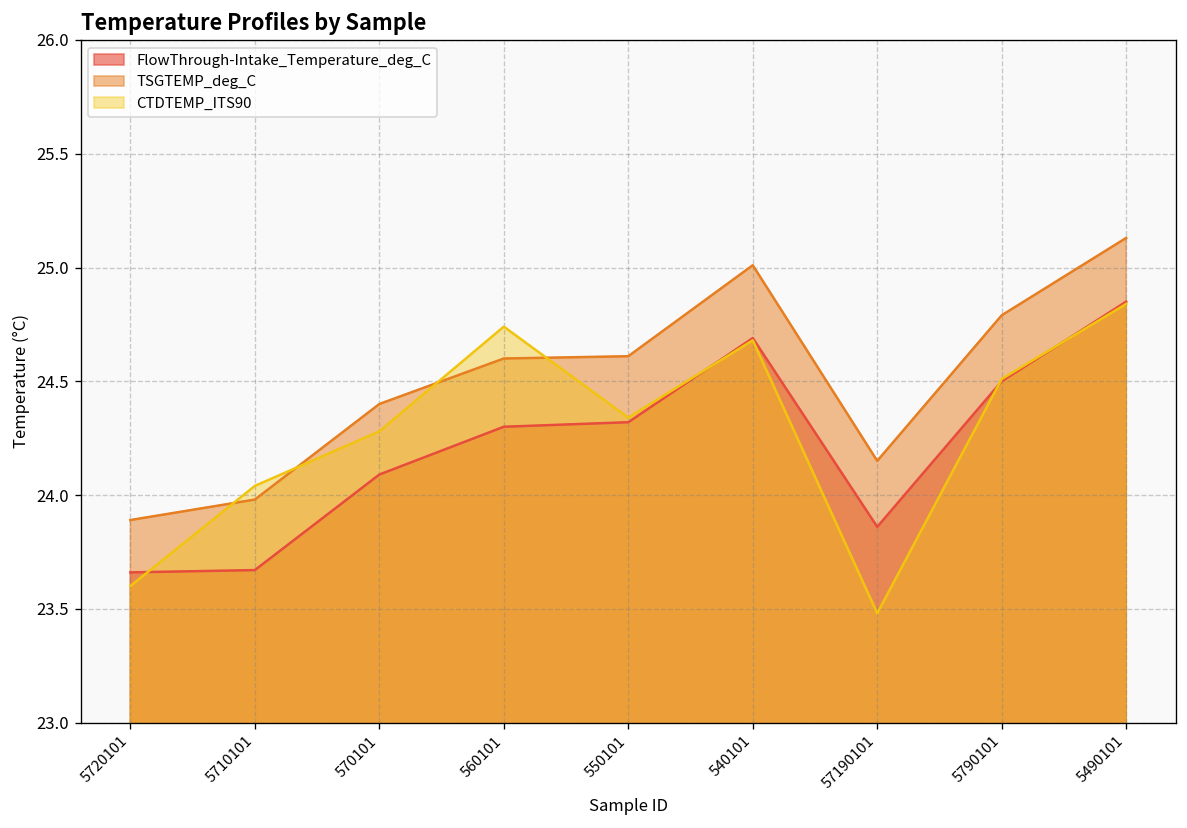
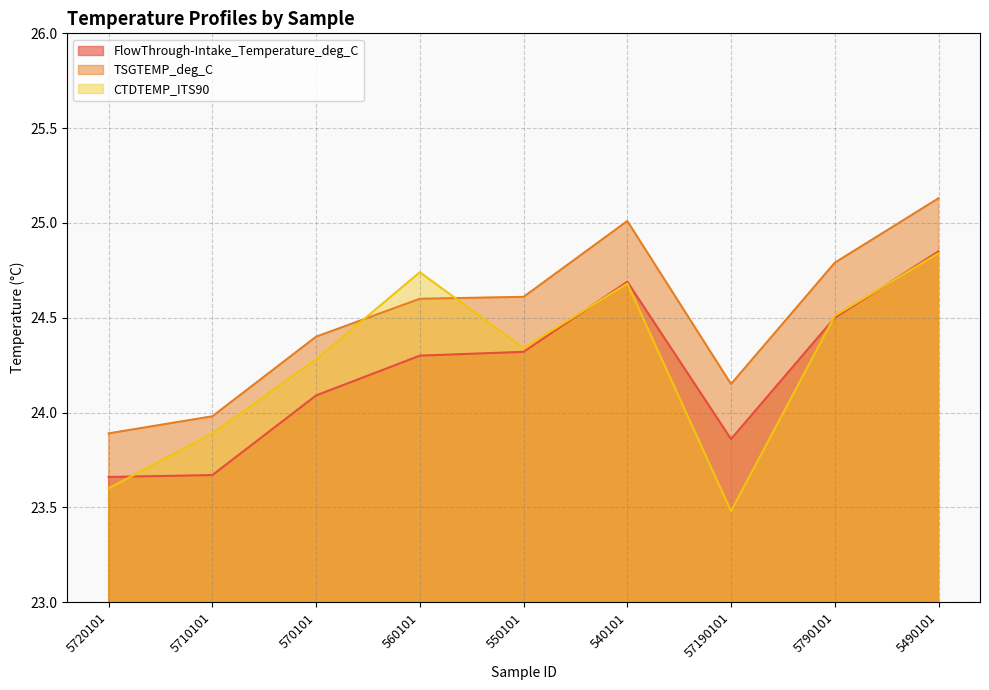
CTDTEMP_ITS90, 5710101: 24.04 -> 23.89
